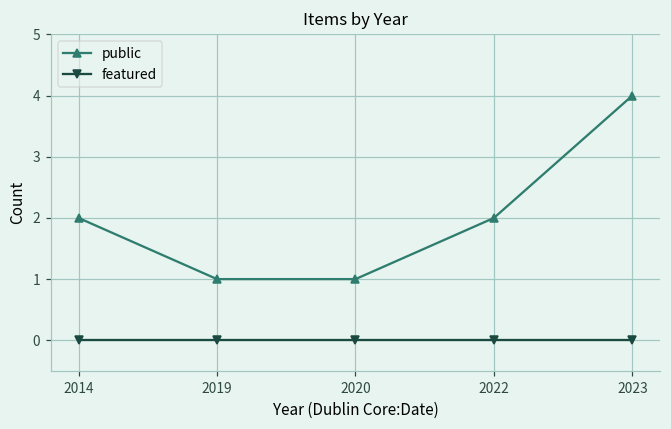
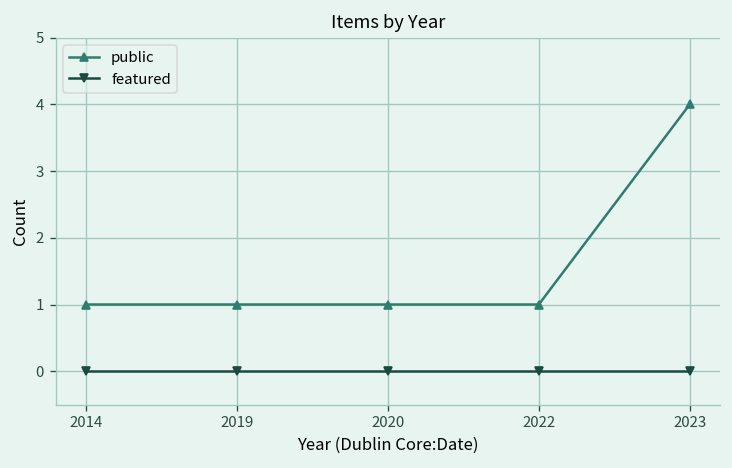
public, 2014: 2 -> 1
public, 2022: 2 -> 1
